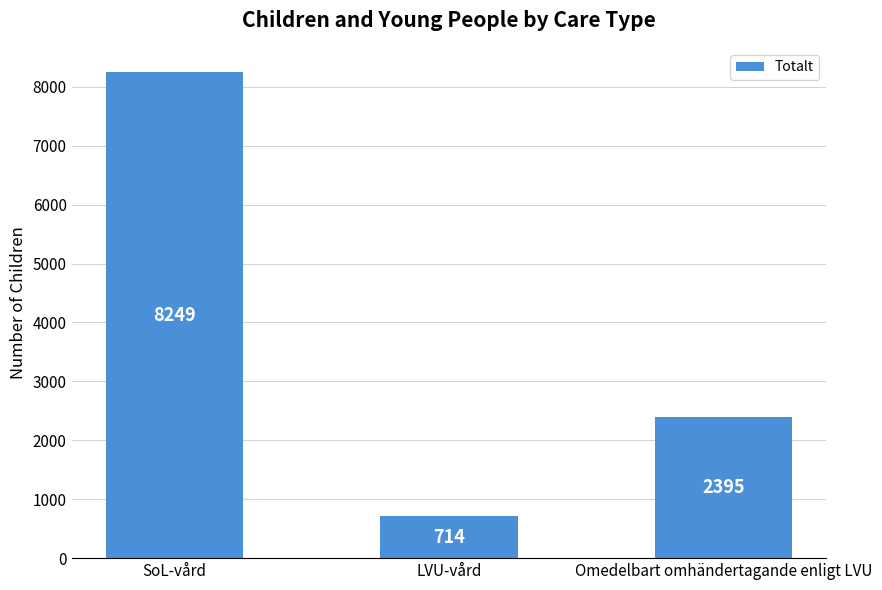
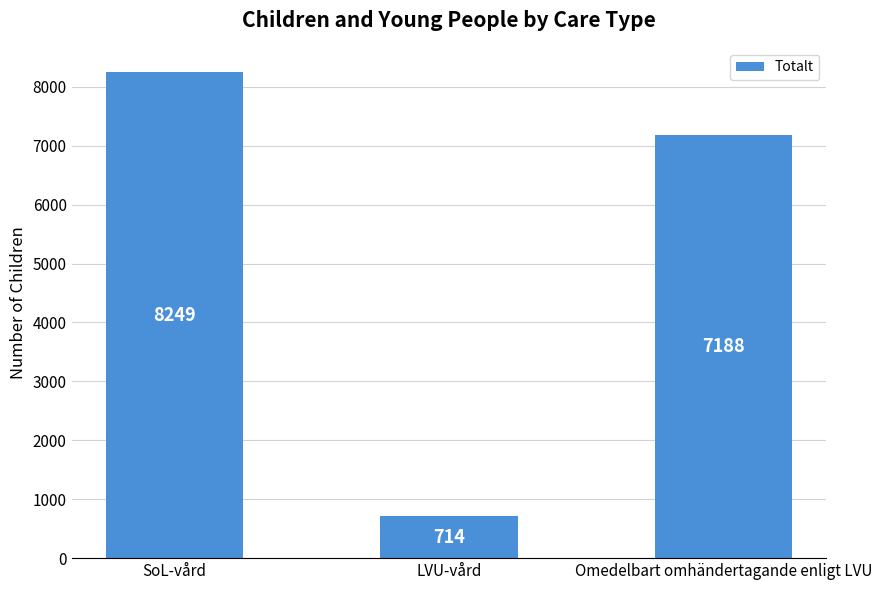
Omedelbart omhändertagande enligt LVU: 2395 -> 7188
